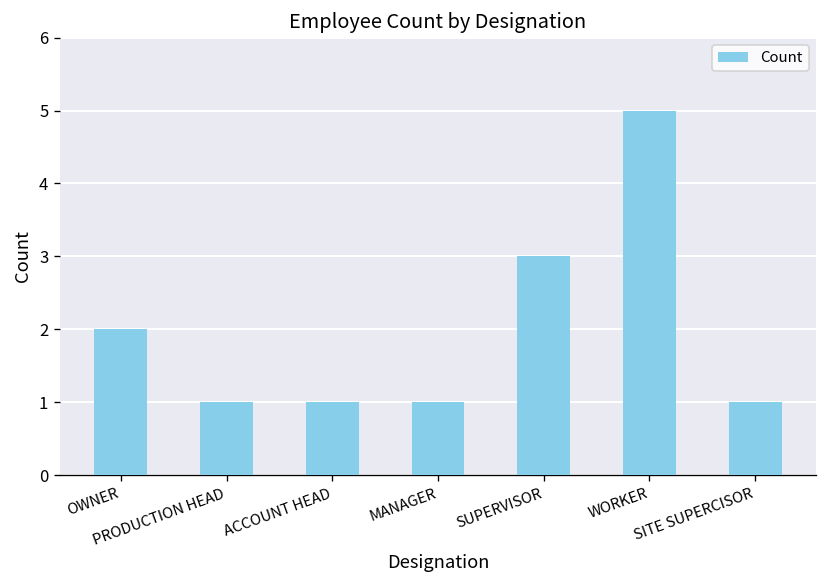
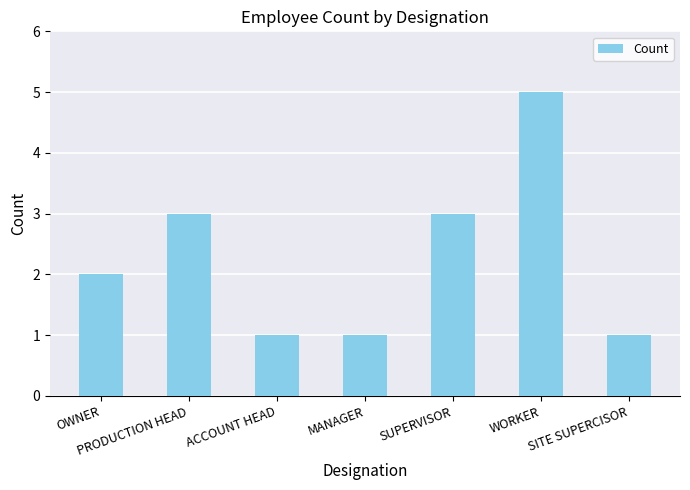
PRODUCTION HEAD: 1 -> 3
